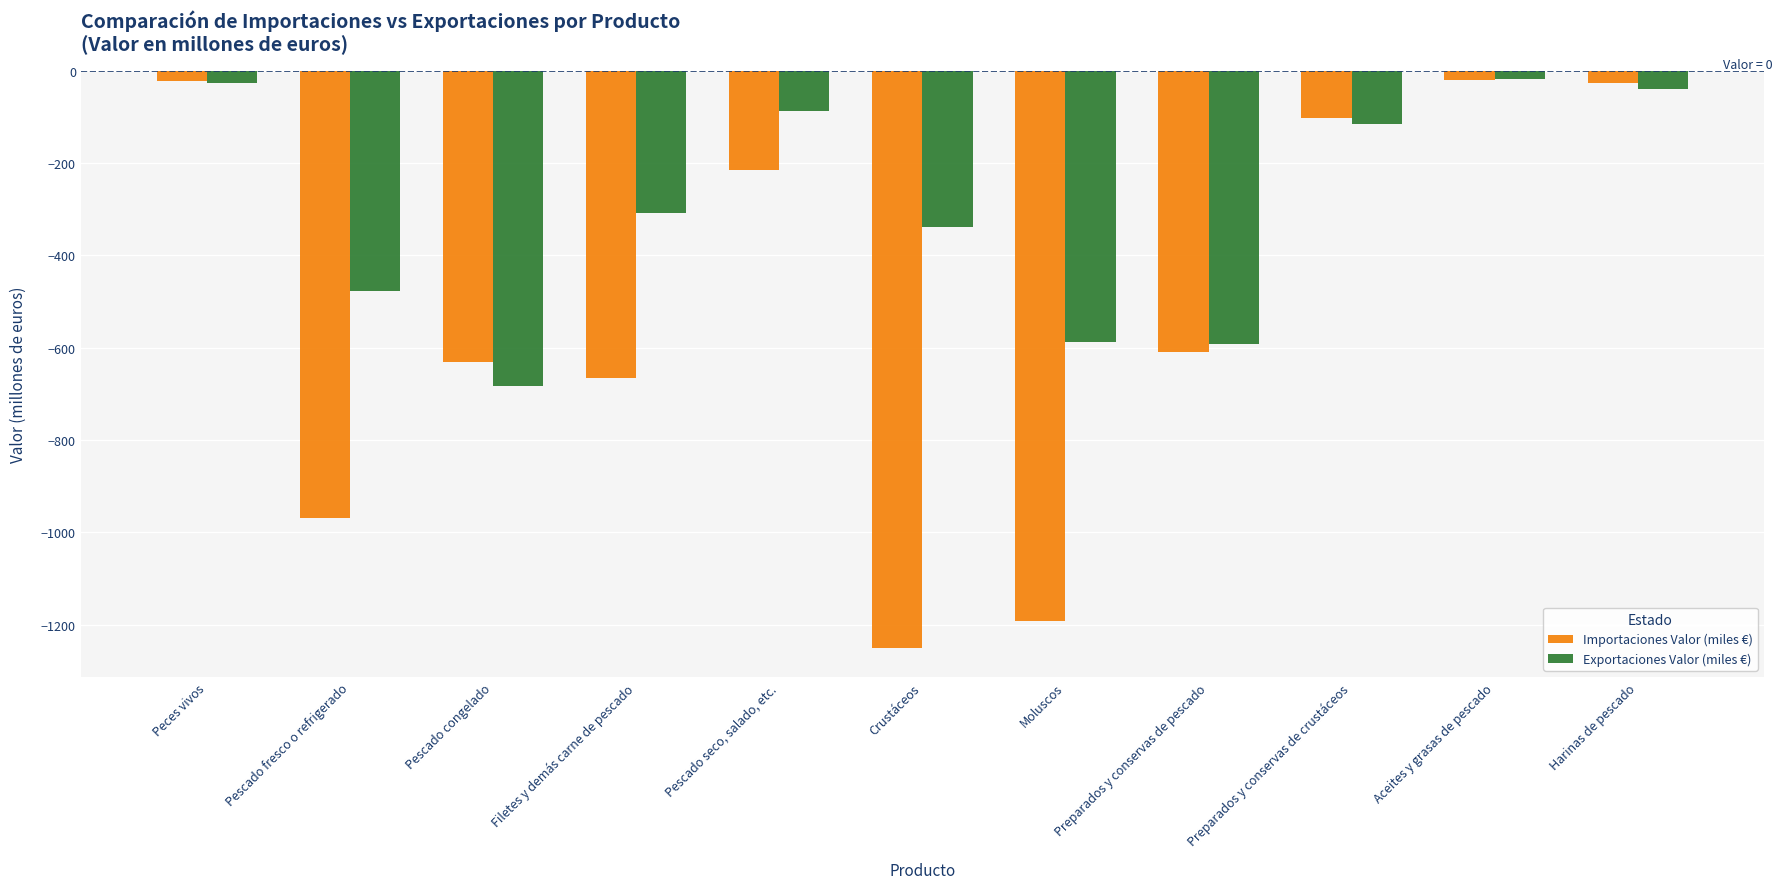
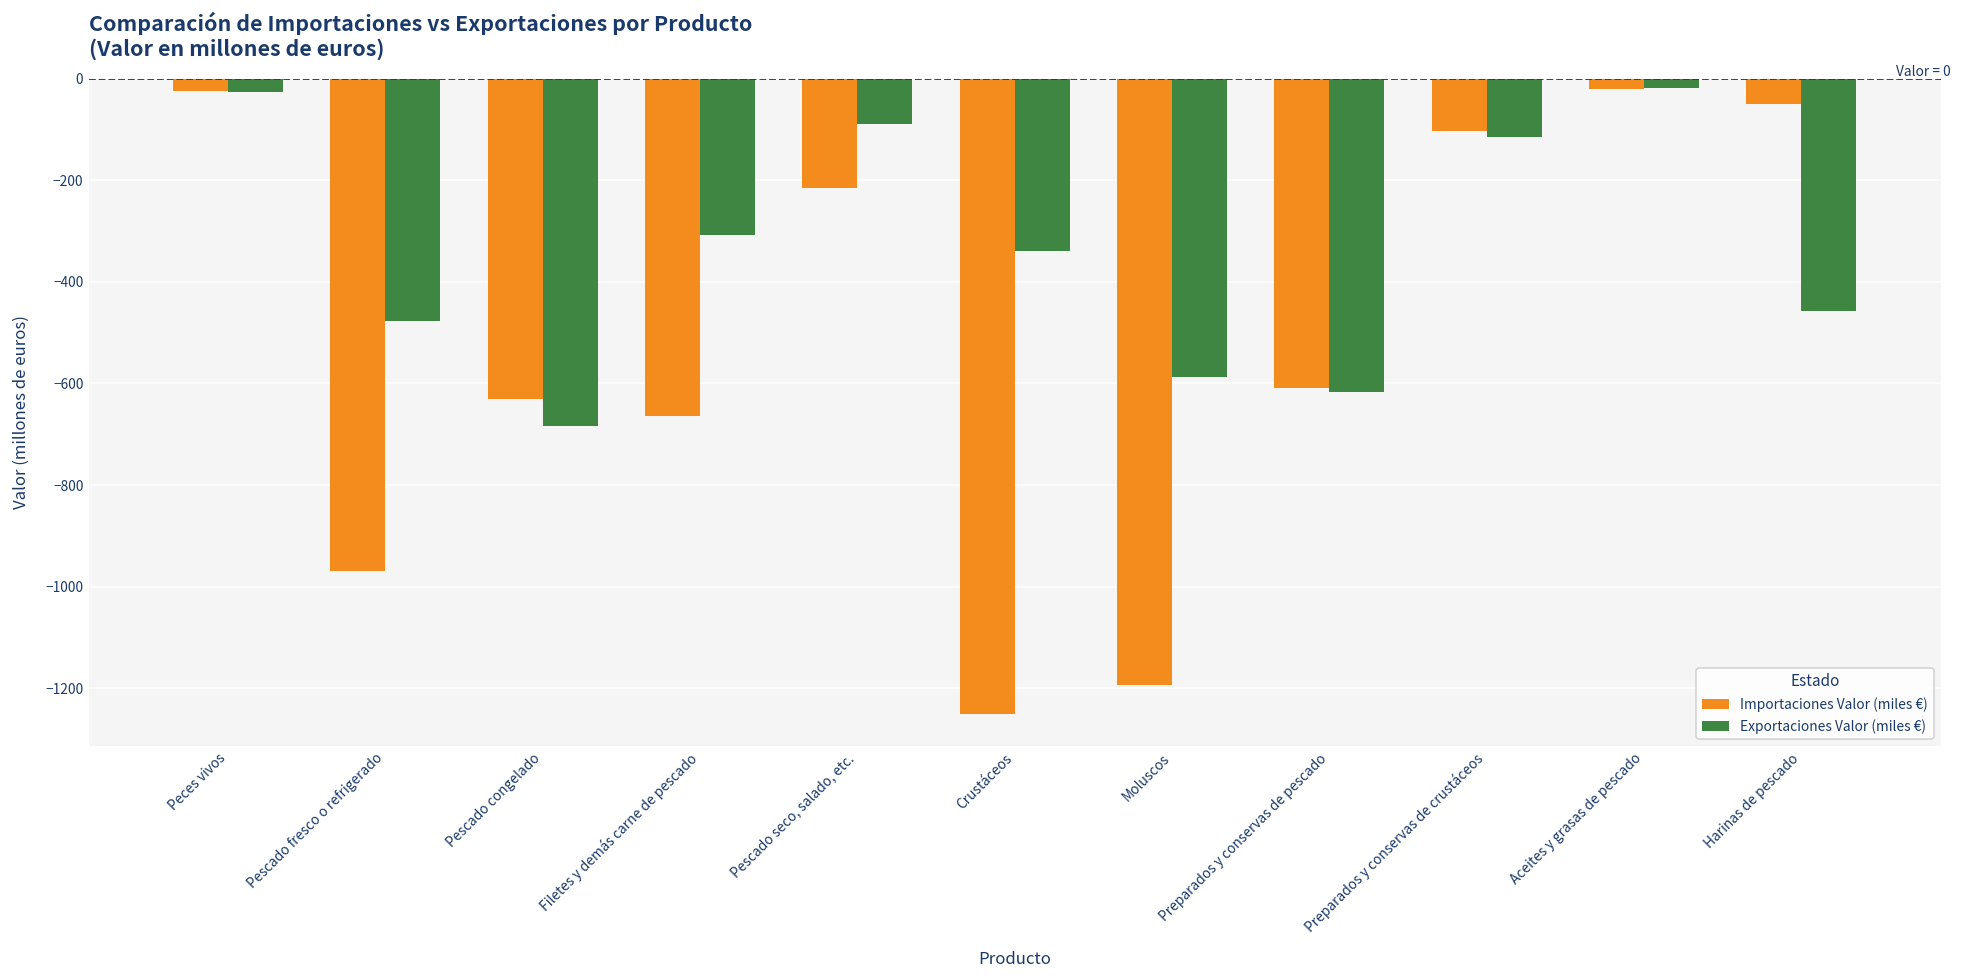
Exportaciones Valor (miles €), Preparados y conservas de pescado: -590 -> -620
Importaciones Valor (miles €), Harinas de pescado: -30 -> -50
Exportaciones Valor (miles €), Harinas de pescado: -40 -> -460
